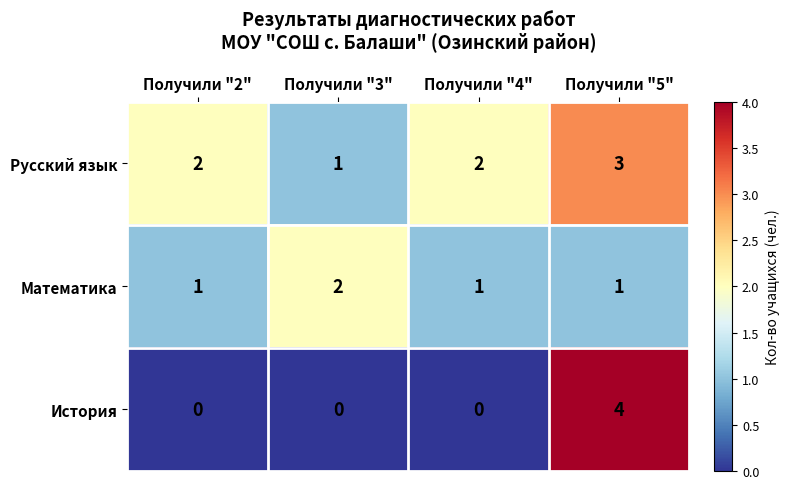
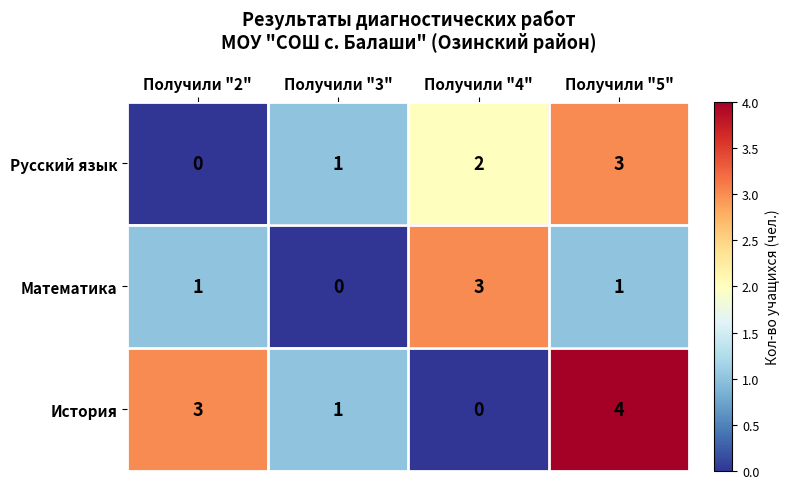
Русский язык, Получили "2": 2 -> 0
Математика, Получили "3": 2 -> 0
Математика, Получили "4": 1 -> 3
История, Получили "2": 0 -> 3
История, Получили "3": 0 -> 1
